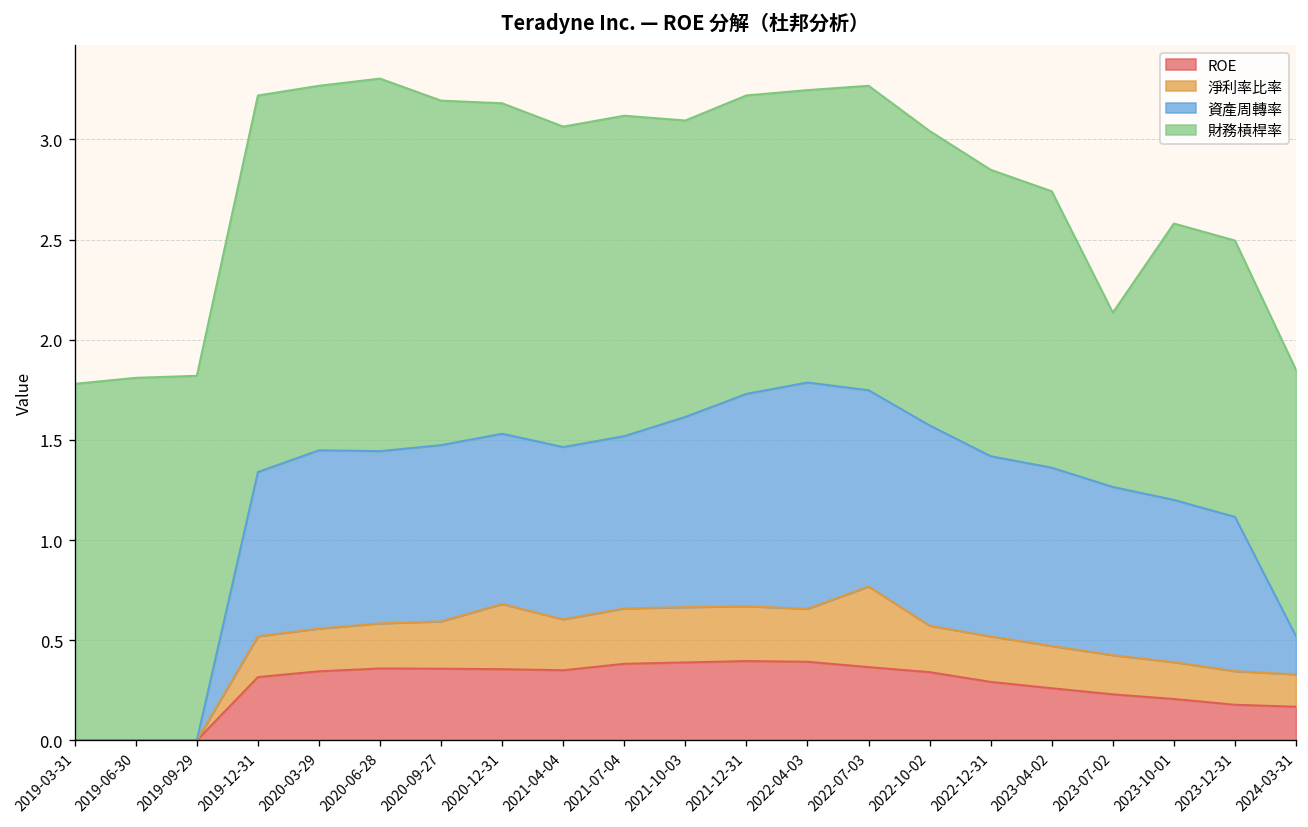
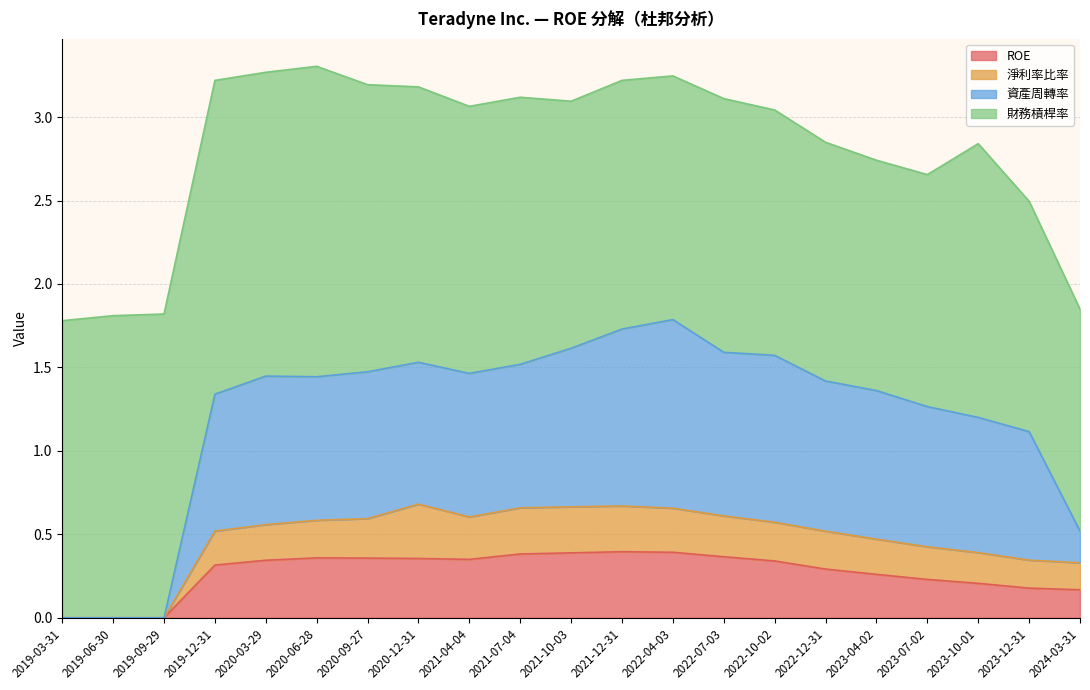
淨利率比率, 2022-07-03: 0.40 -> 0.24
財務槓桿率, 2023-07-02: 0.87 -> 1.39
財務槓桿率, 2023-10-01: 1.38 -> 1.64
